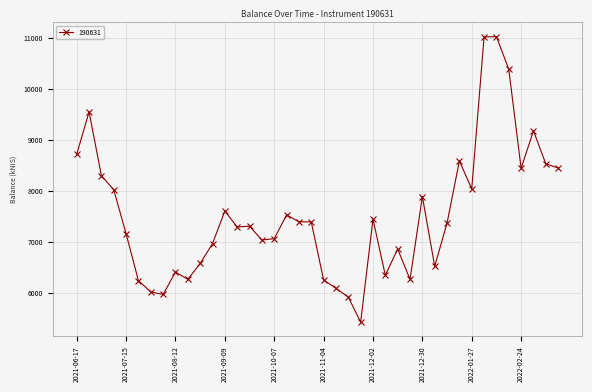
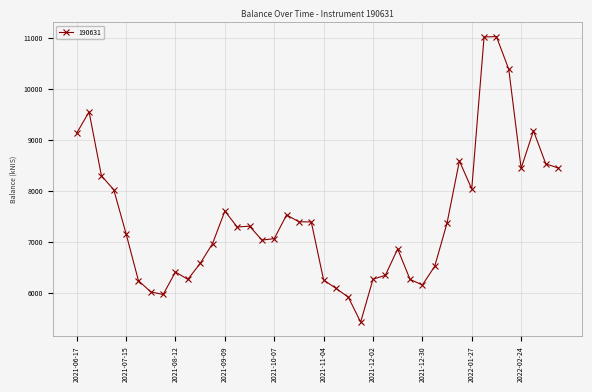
2021-06-17: 8700 -> 9100
2021-12-02: 7400 -> 6300
2021-12-30: 7900 -> 6200
